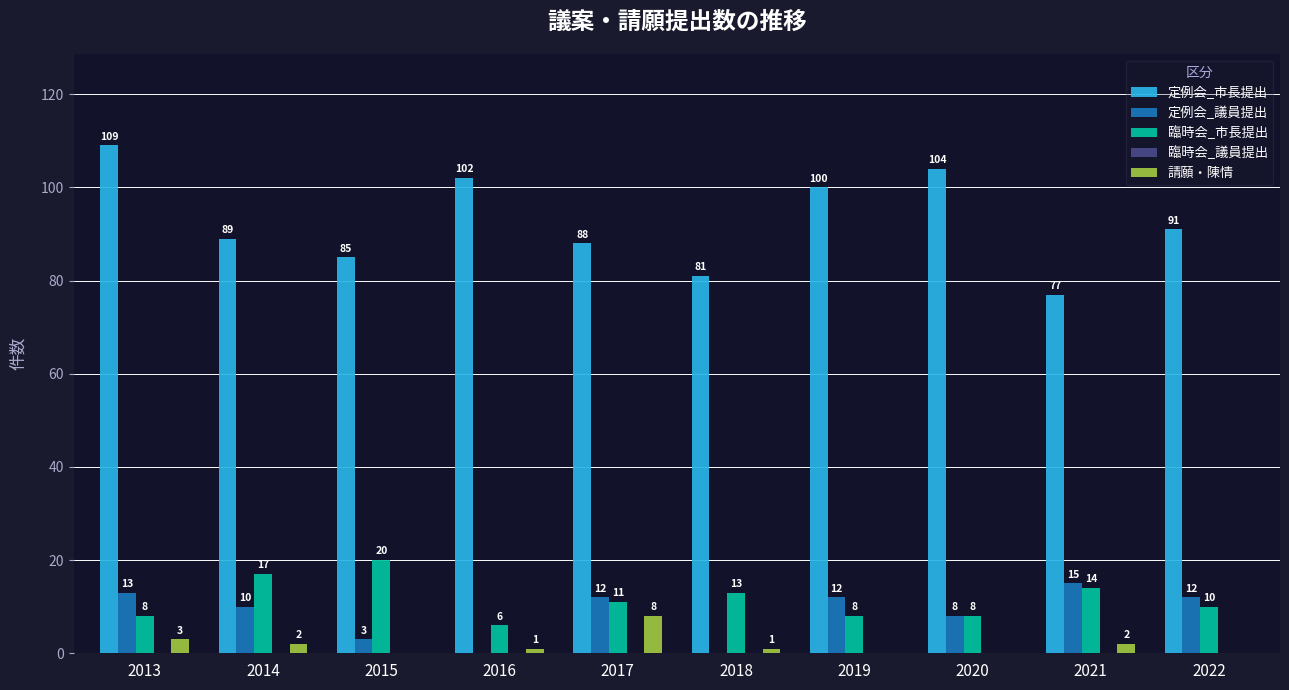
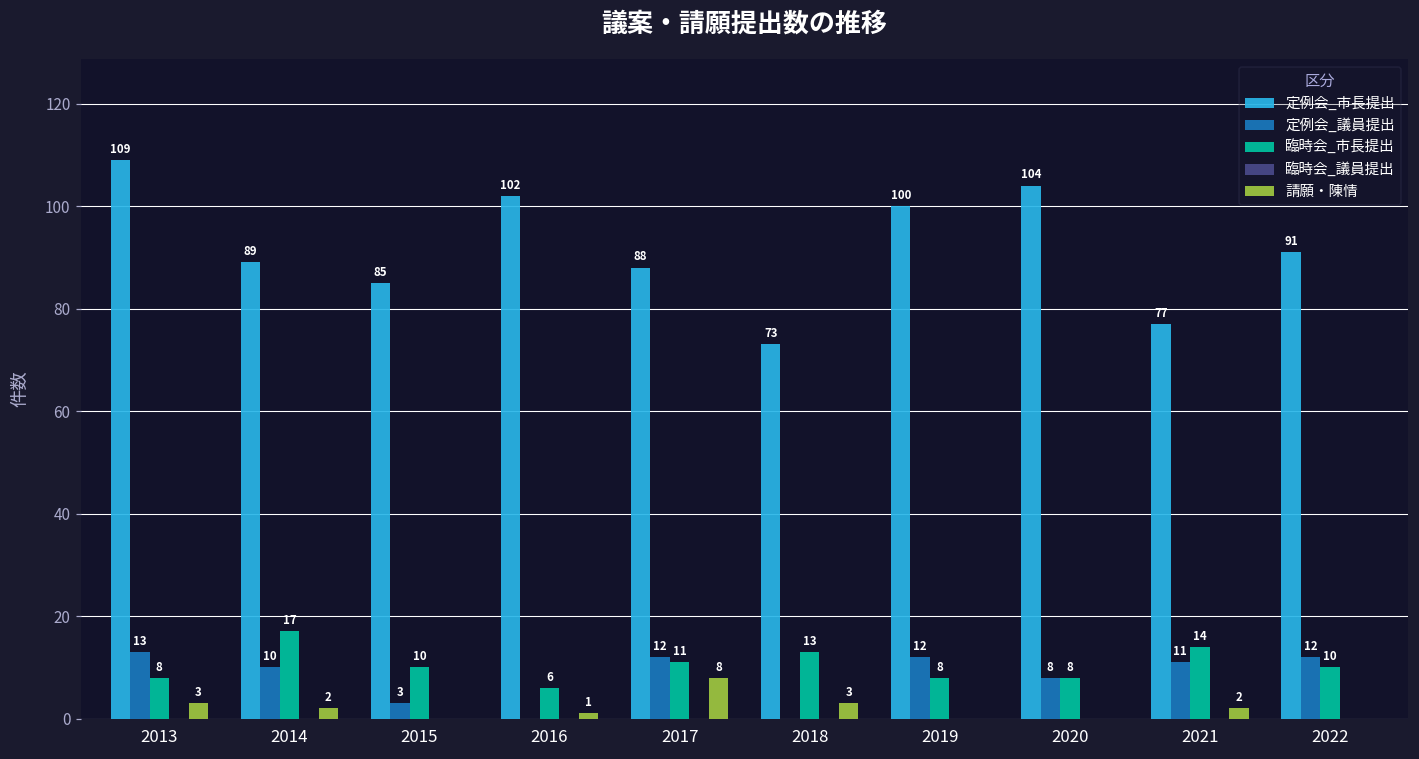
臨時会_市長提出, 2015: 20 -> 10
定例会_市長提出, 2018: 81 -> 73
請願・陳情, 2018: 1 -> 3
定例会_議員提出, 2021: 15 -> 11
